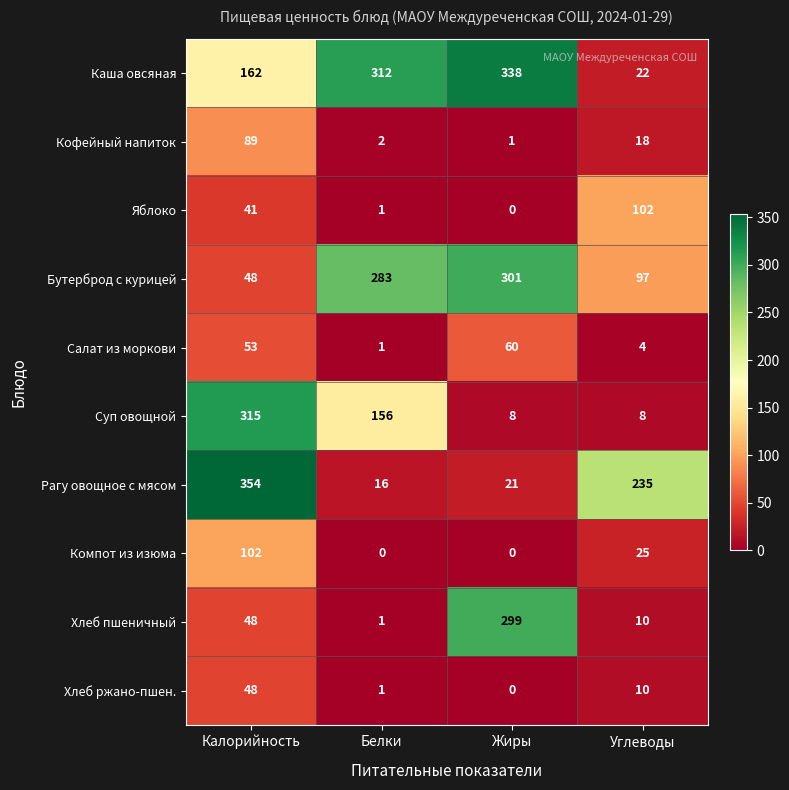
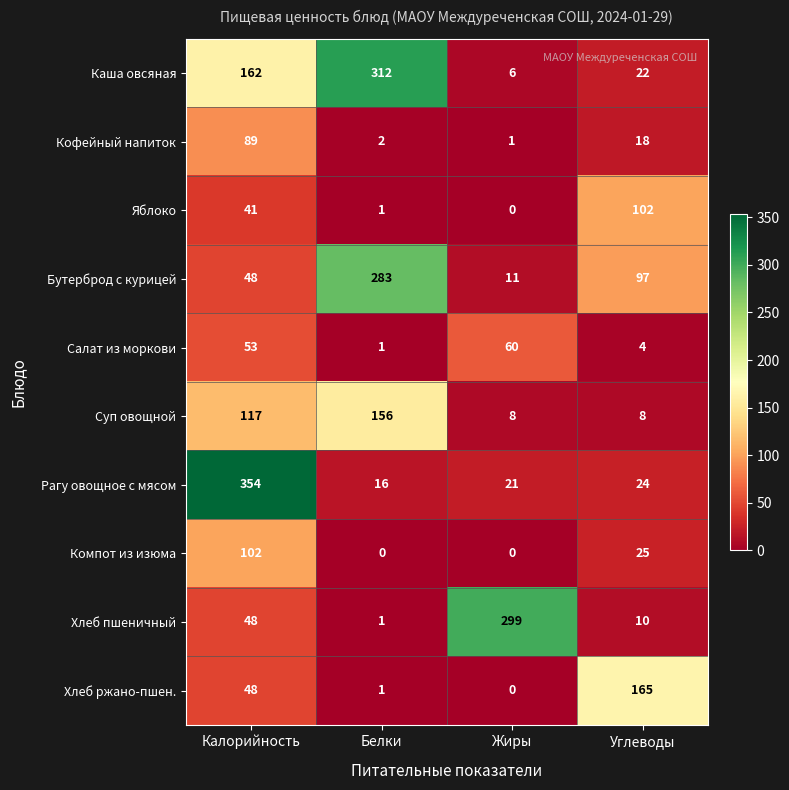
Каша овсяная, Жиры: 338 -> 6
Бутерброд с курицей, Жиры: 301 -> 11
Суп овощной, Калорийность: 315 -> 117
Рагу овощное с мясом, Углеводы: 235 -> 24
Хлеб ржано-пшен., Углеводы: 10 -> 165
